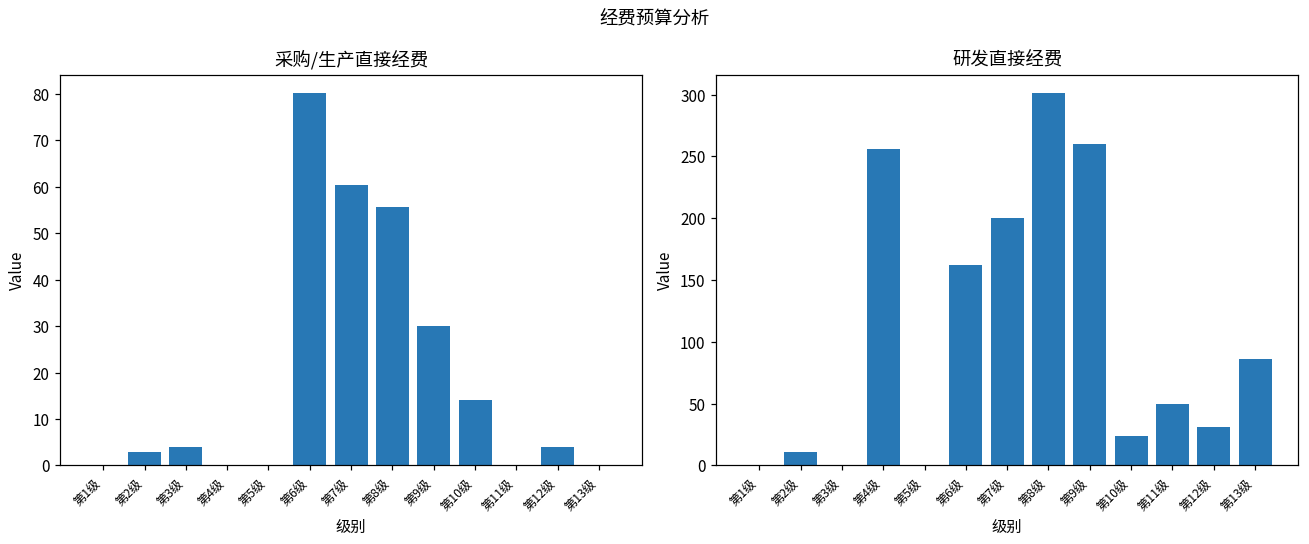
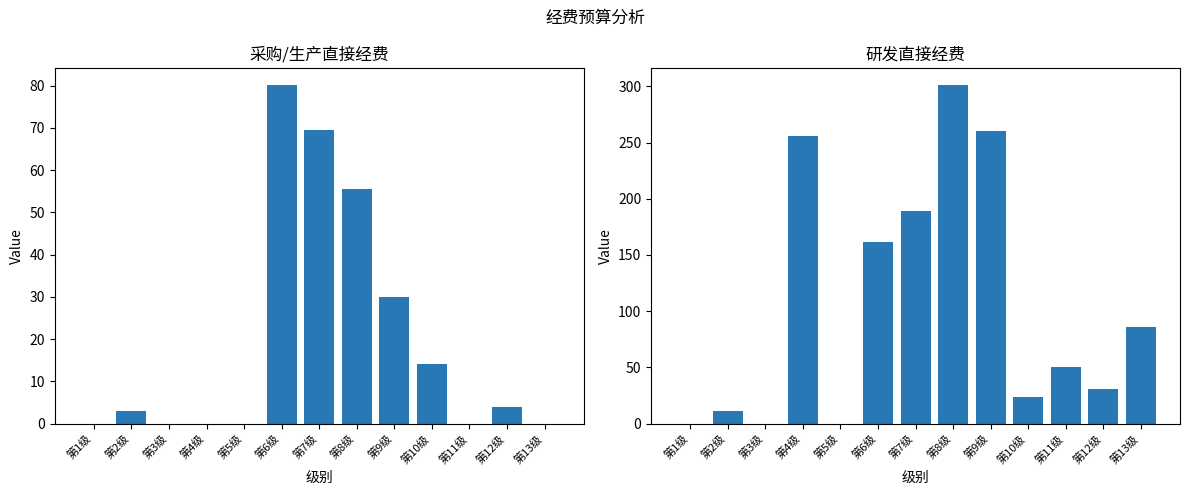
采购/生产直接经费, 第3级: 4 -> 0
采购/生产直接经费, 第7级: 60 -> 70
研发直接经费, 第7级: 200 -> 189
